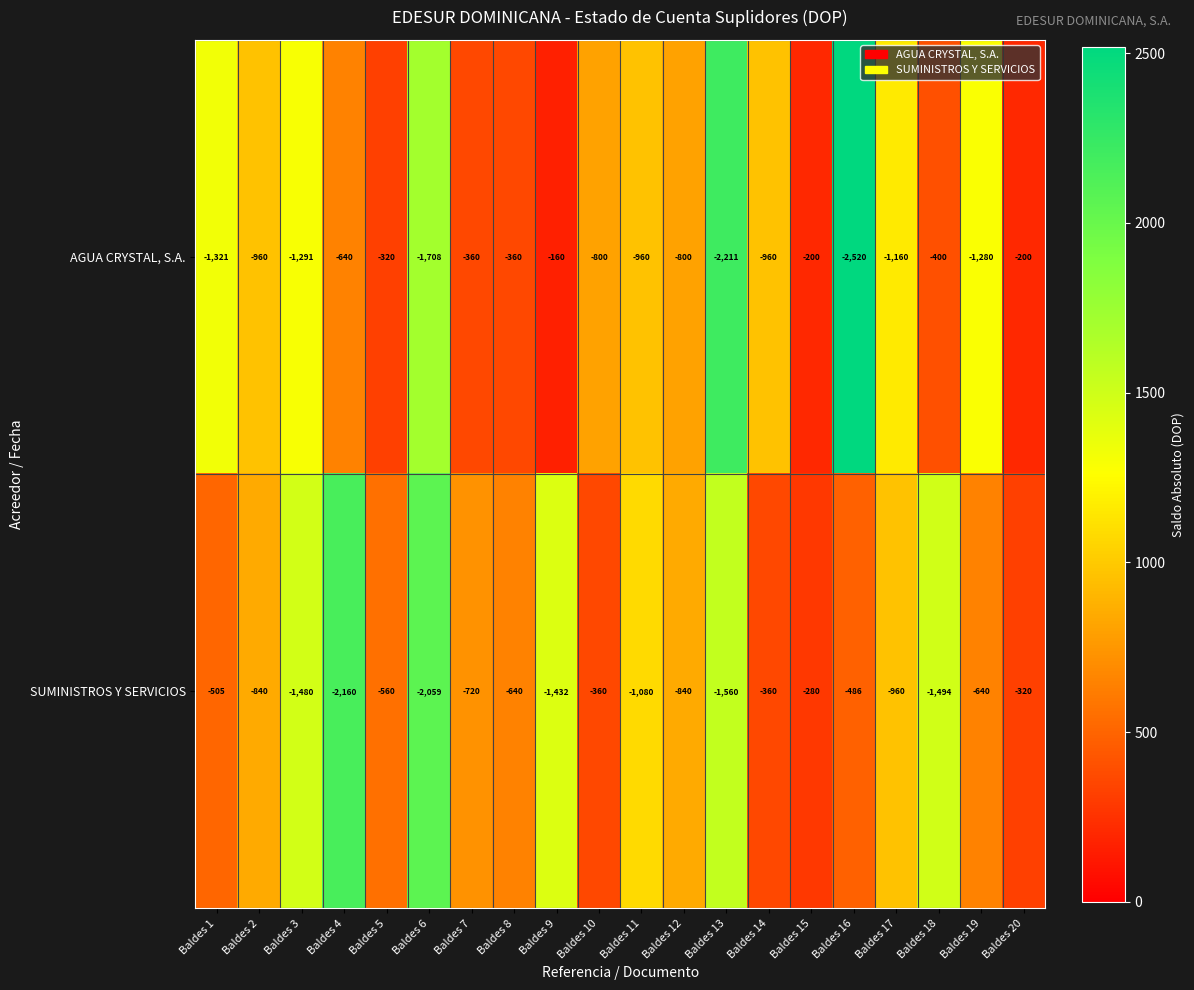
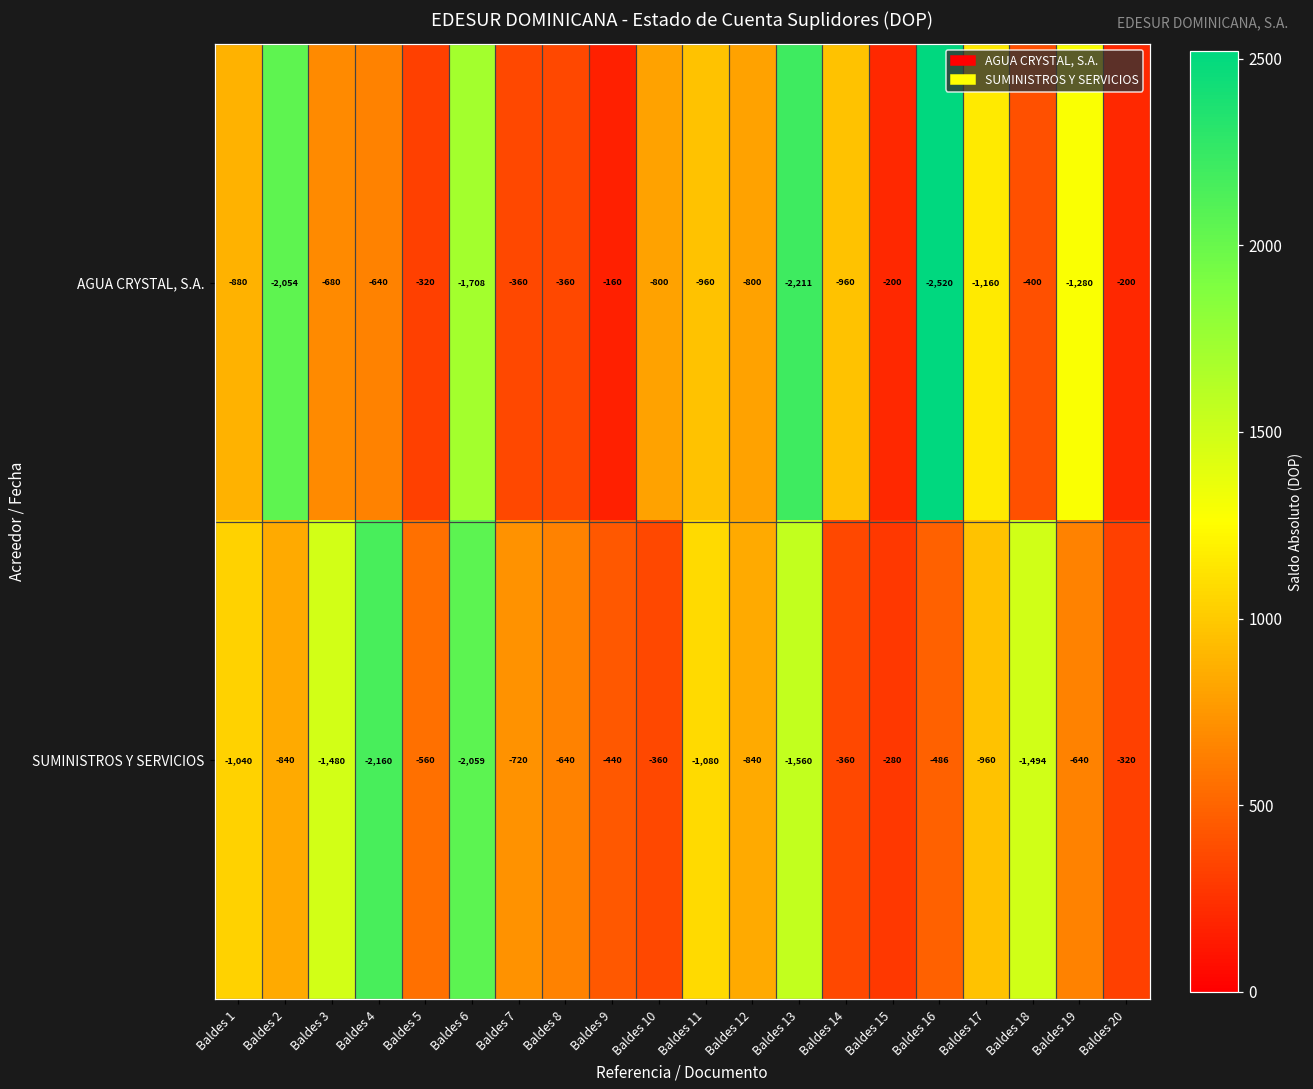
AGUA CRYSTAL, S.A., Baldes 1: -1,321 -> -880
AGUA CRYSTAL, S.A., Baldes 2: -960 -> -2,054
AGUA CRYSTAL, S.A., Baldes 3: -1,291 -> -680
SUMINISTROS Y SERVICIOS, Baldes 1: -505 -> -1,040
SUMINISTROS Y SERVICIOS, Baldes 9: -1,432 -> -440
